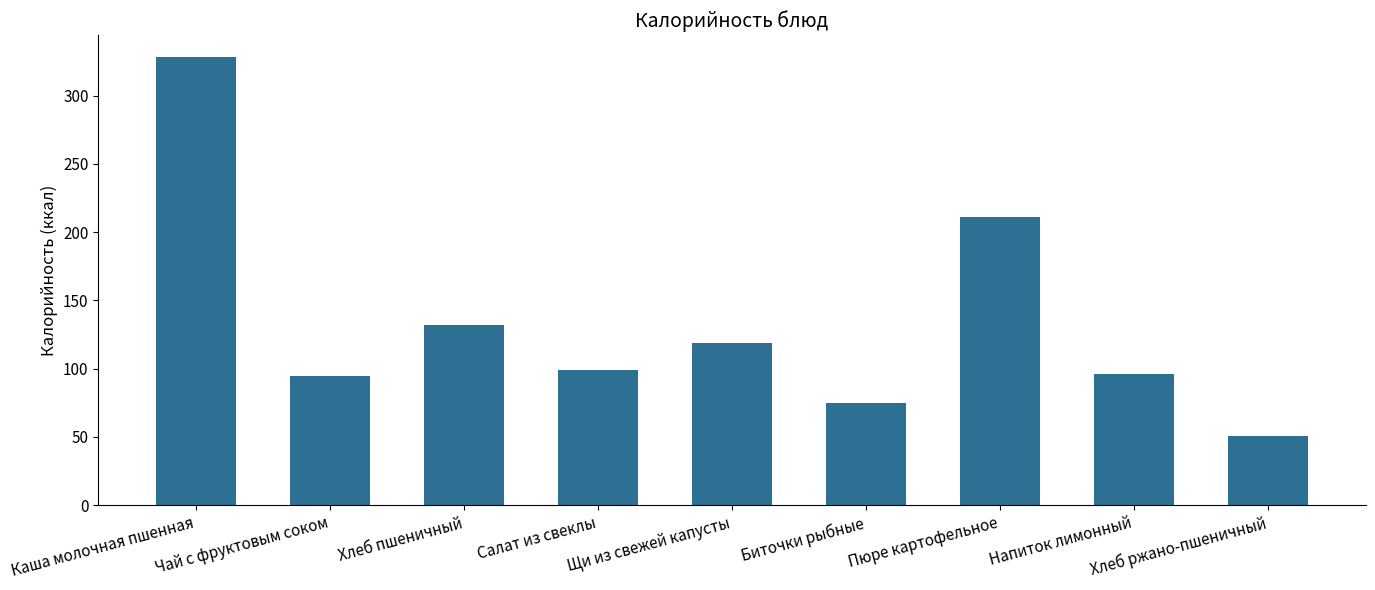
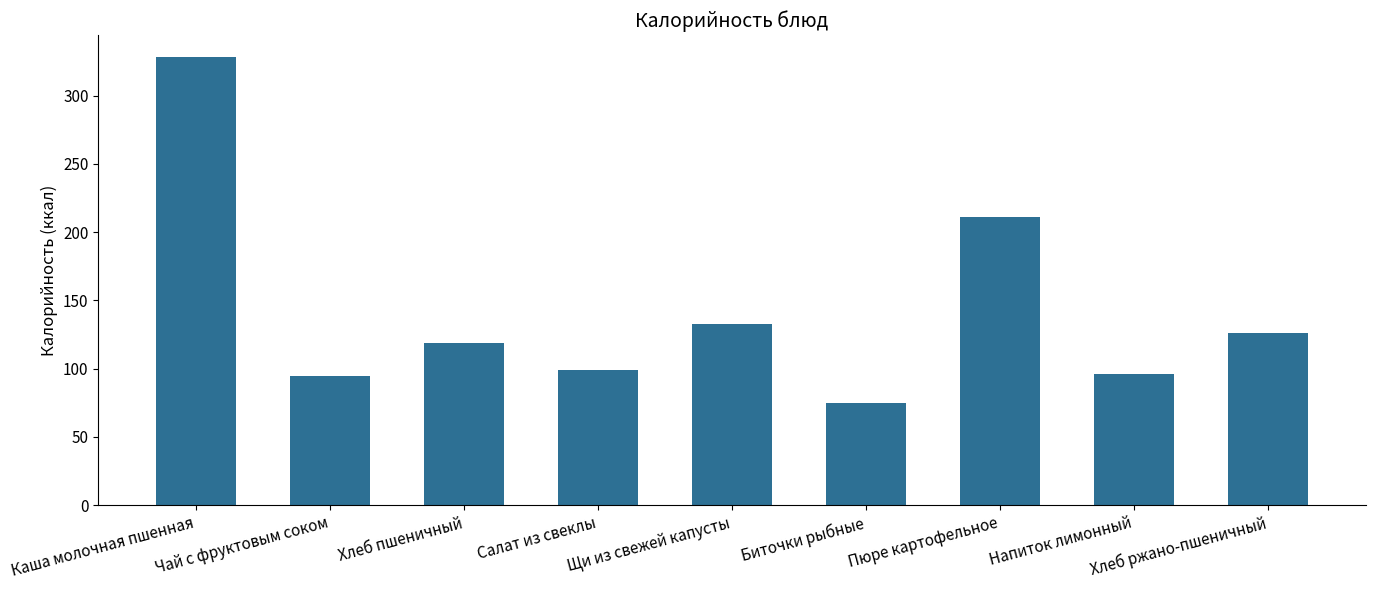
Хлеб пшеничный: 132 -> 119
Щи из свежей капусты: 119 -> 133
Хлеб ржано-пшеничный: 51 -> 126
